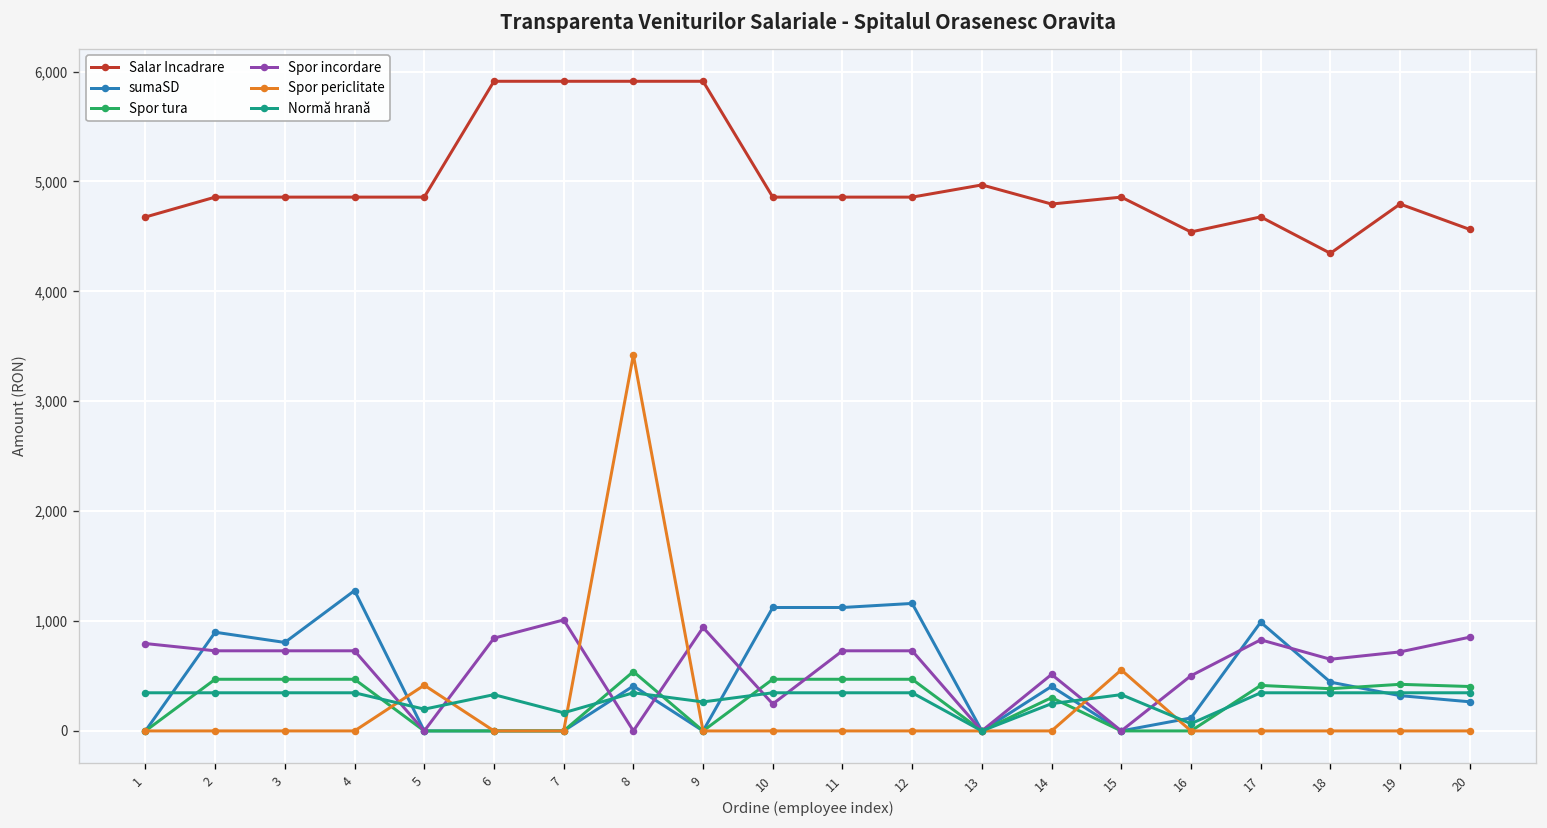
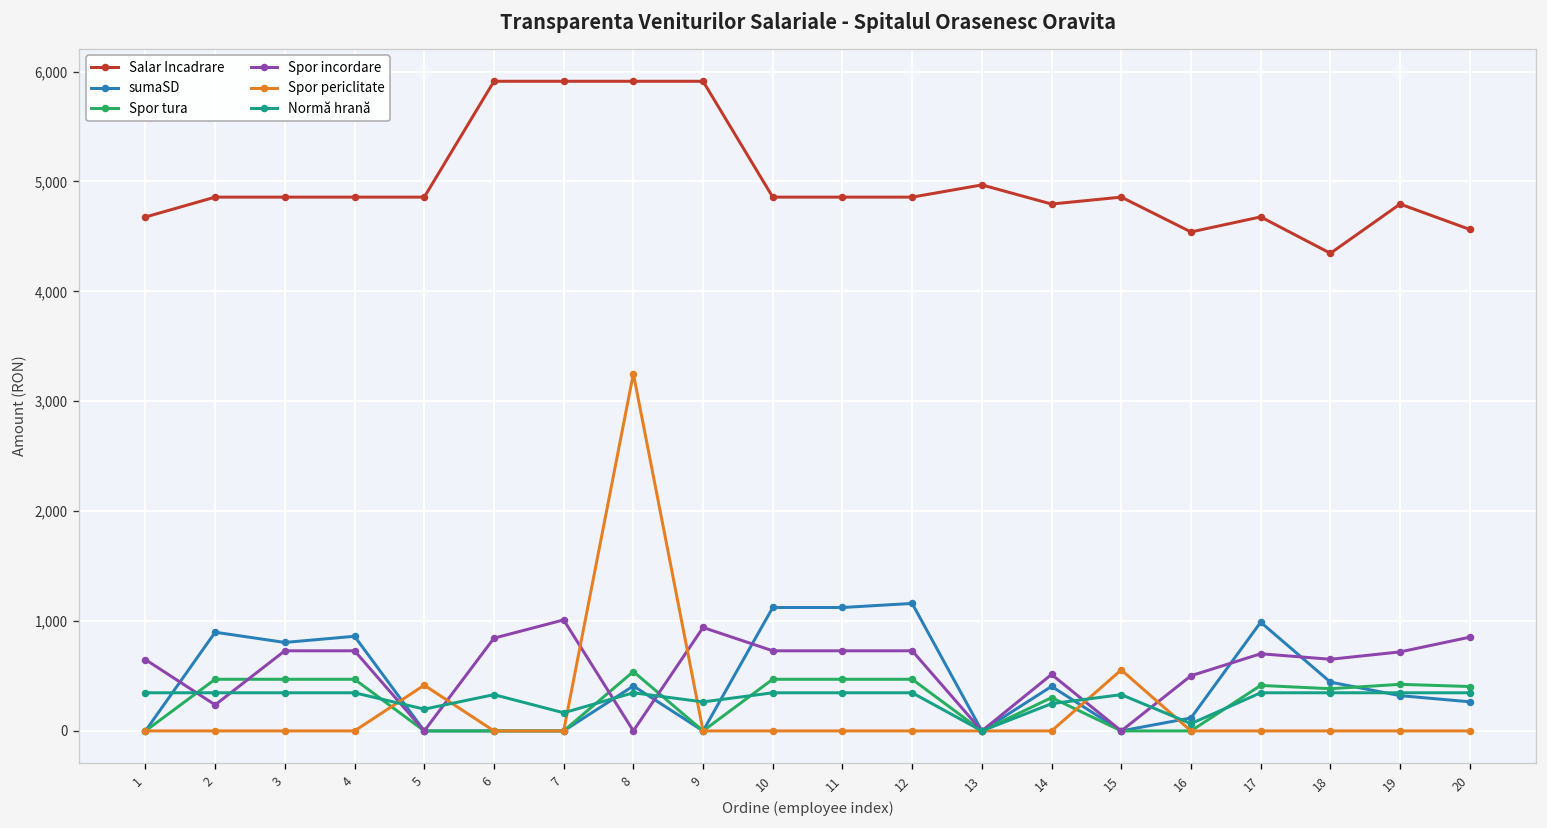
Spor incordare, 1: 800 -> 600
Spor incordare, 2: 700 -> 200
sumaSD, 4: 1,300 -> 900
Spor periclitate, 8: 3,400 -> 3,300
Spor incordare, 10: 200 -> 700
Spor incordare, 17: 800 -> 700
